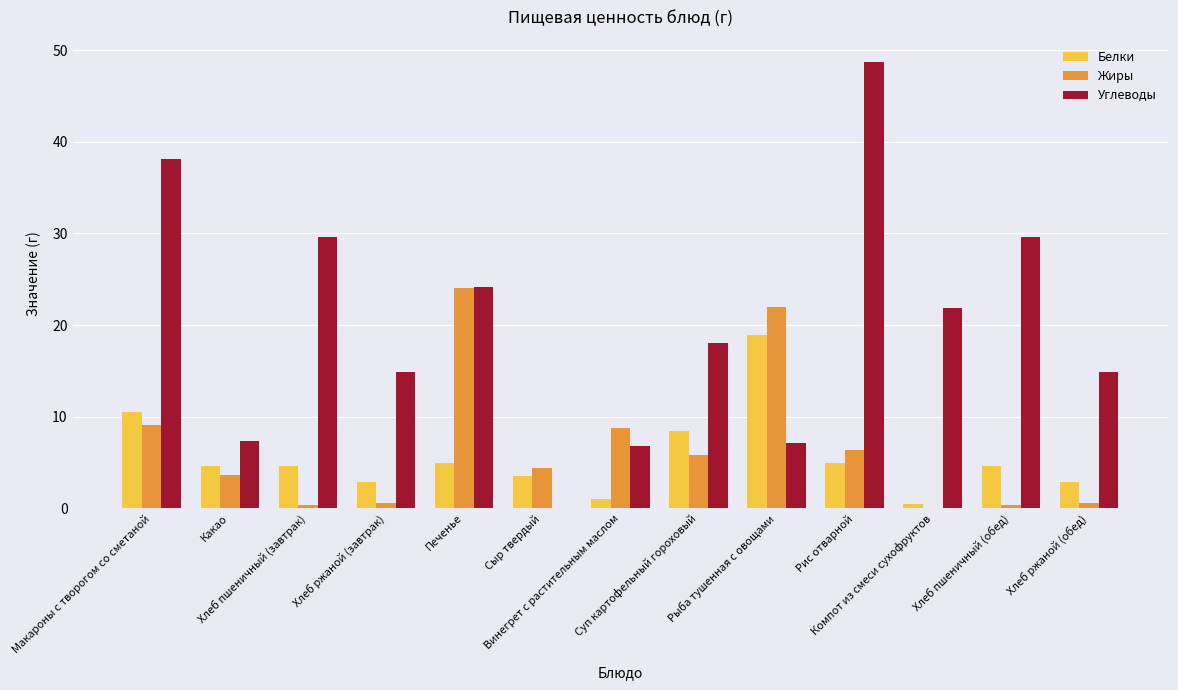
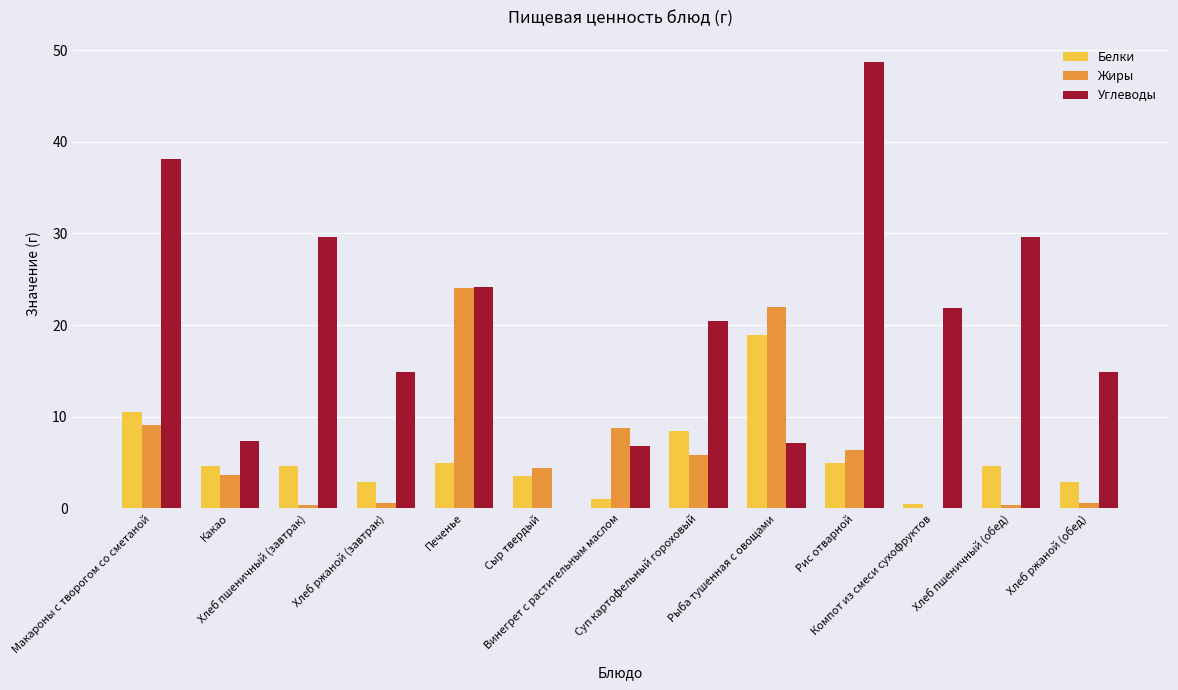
Углеводы, Суп картофельный гороховый: 18 -> 20
